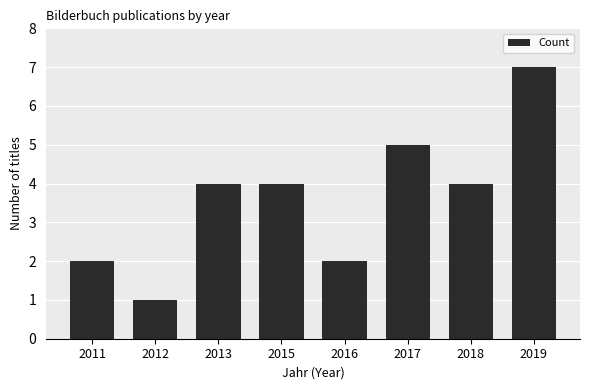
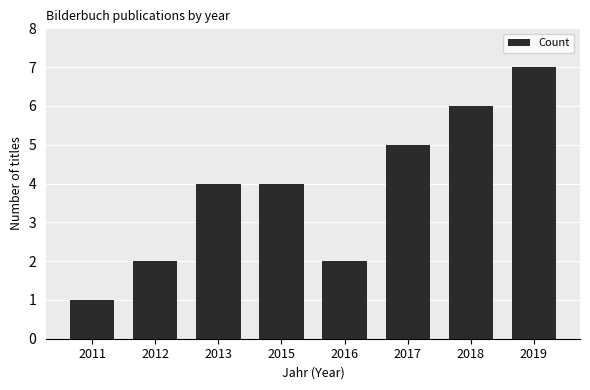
2011: 2 -> 1
2012: 1 -> 2
2018: 4 -> 6
